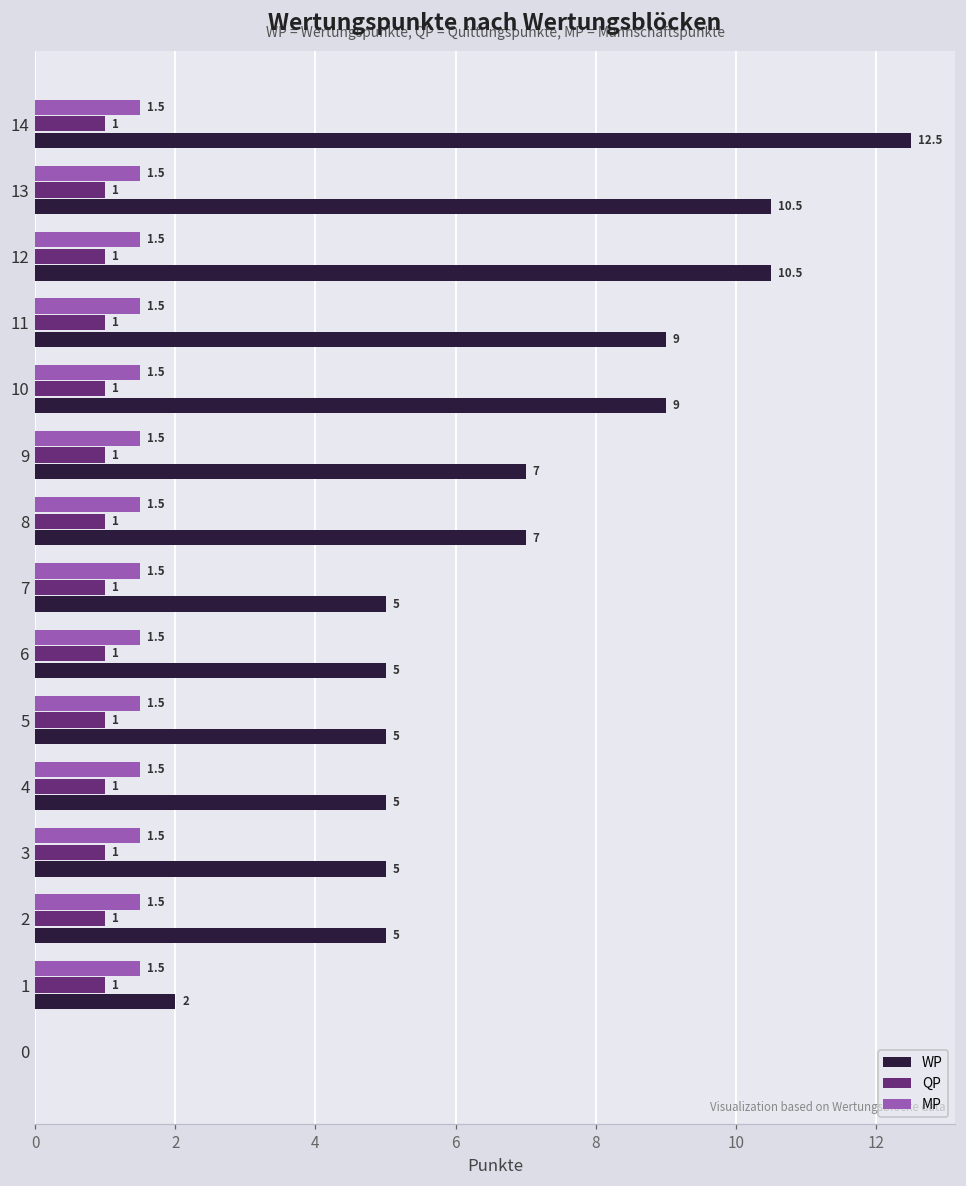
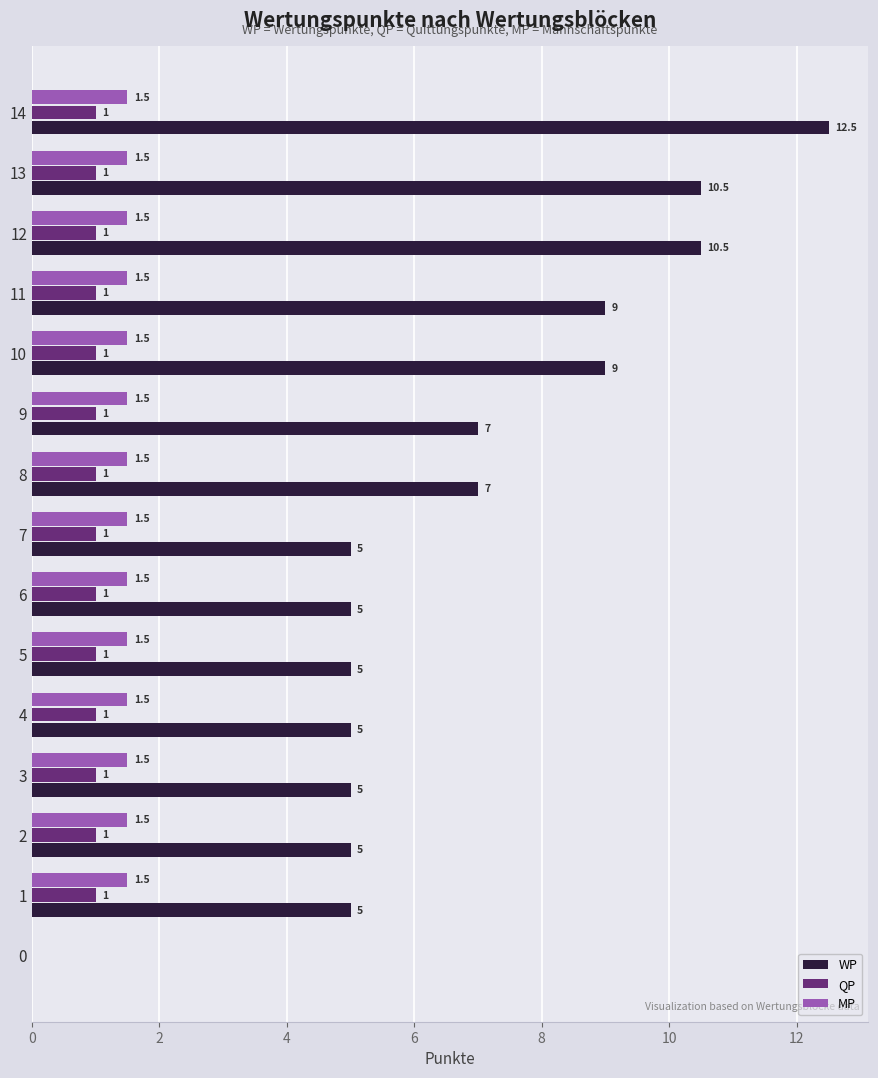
WP, 1: 2 -> 5
